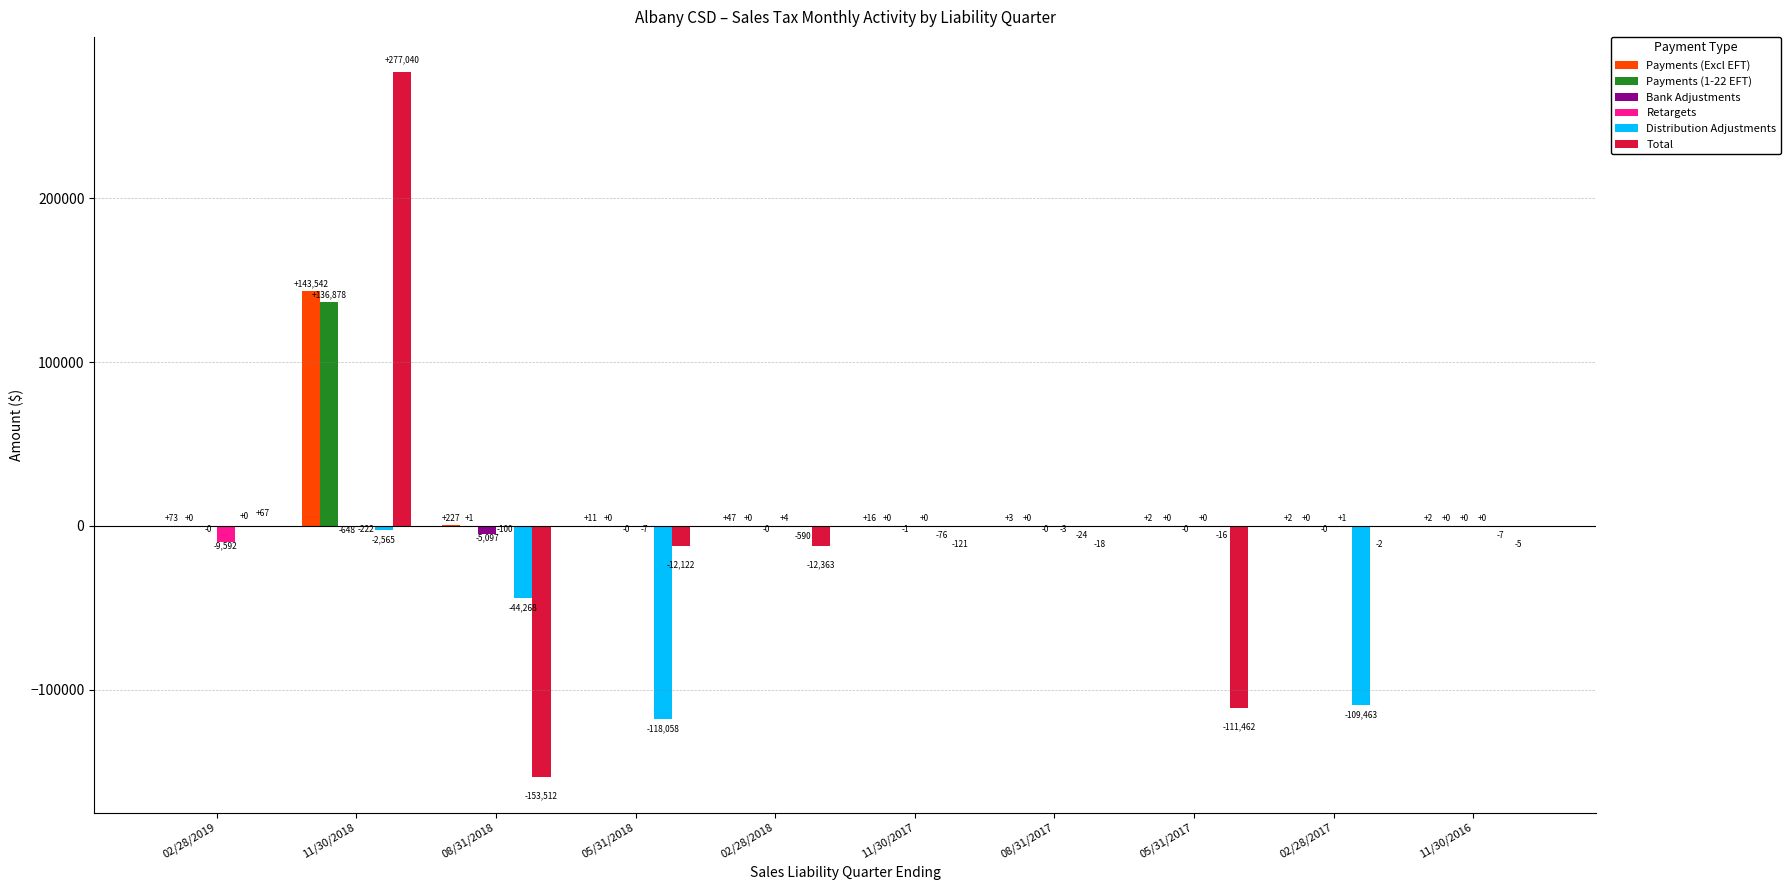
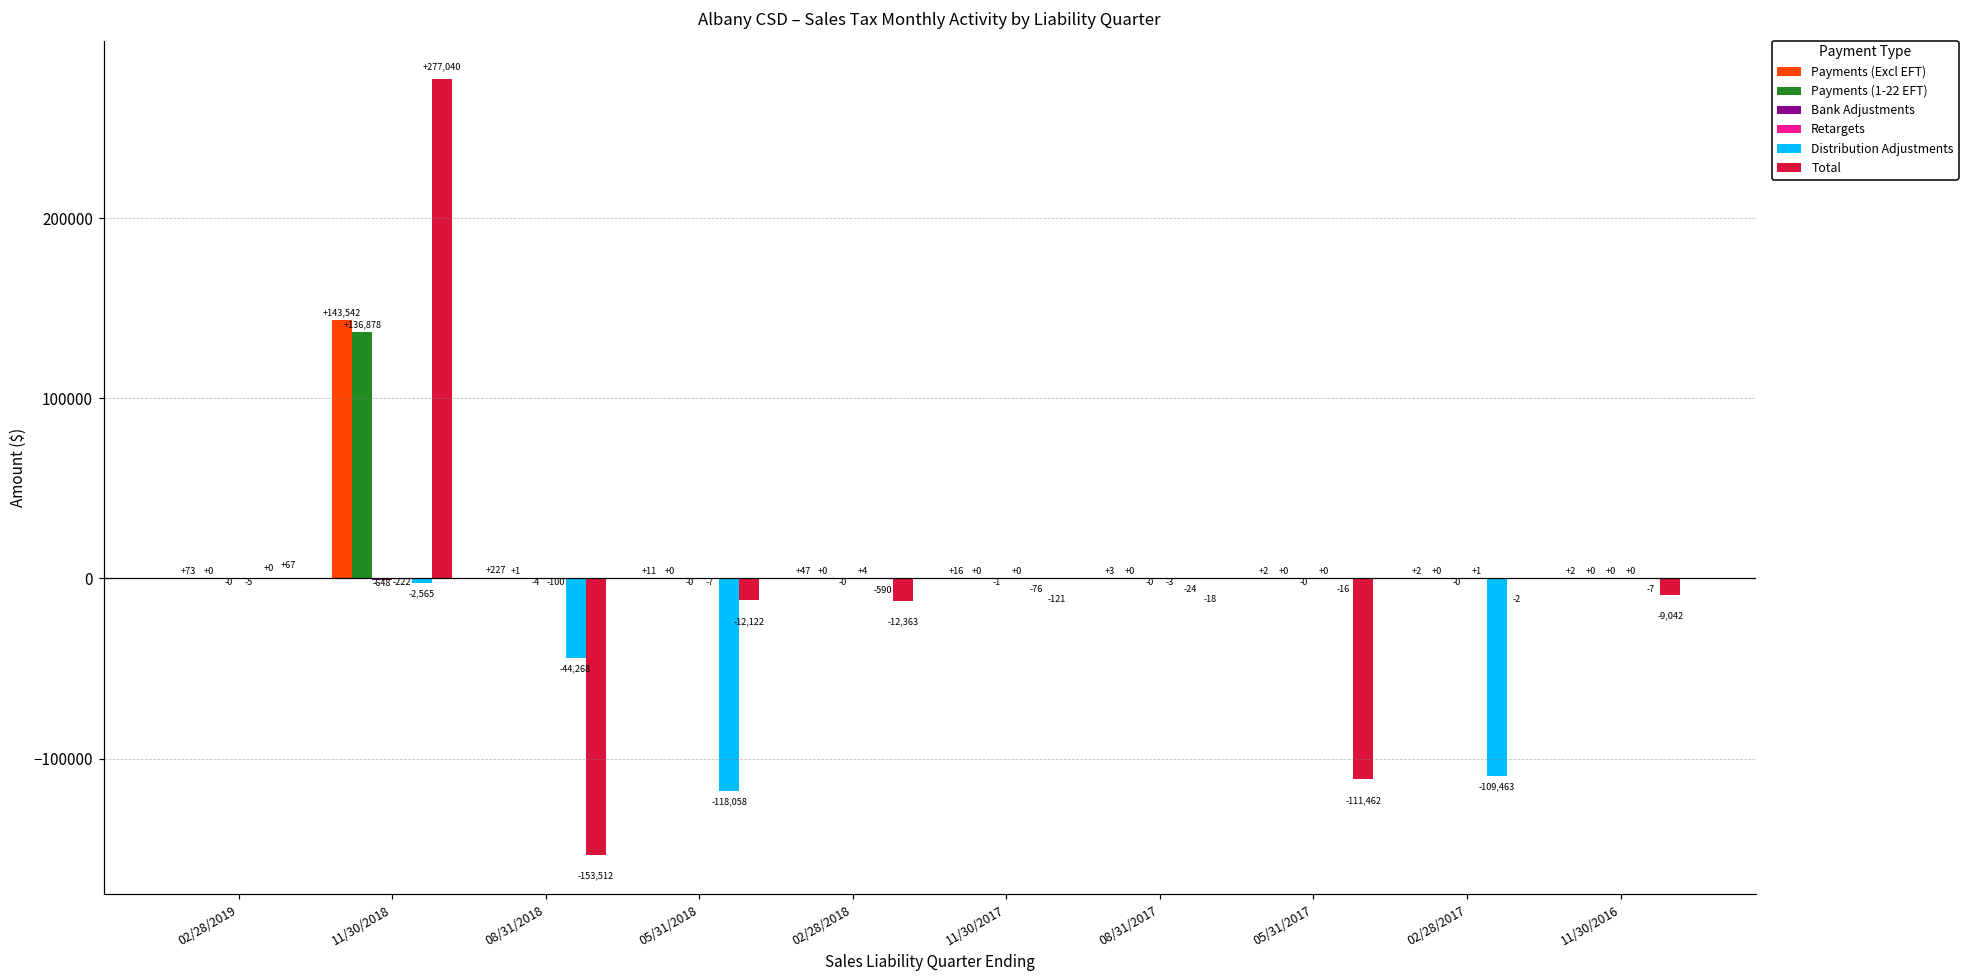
Retargets, 02/28/2019: -9,592 -> -5
Bank Adjustments, 08/31/2018: -5,097 -> -4
Total, 11/30/2016: -5 -> -9,042
